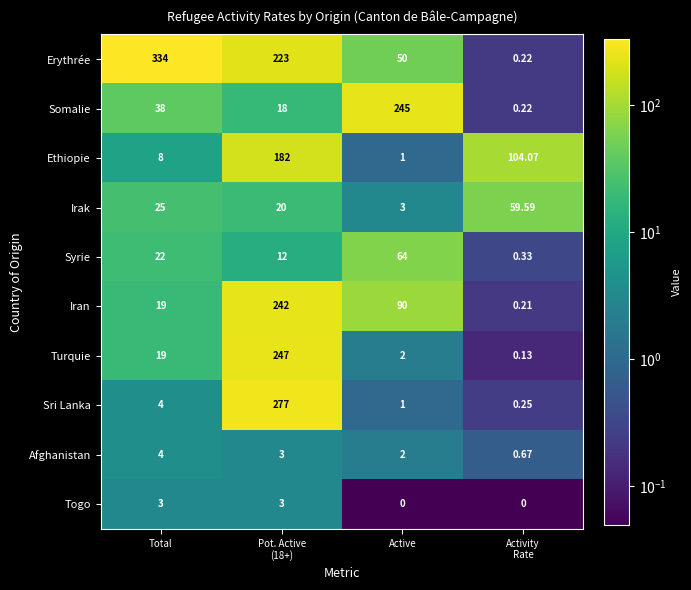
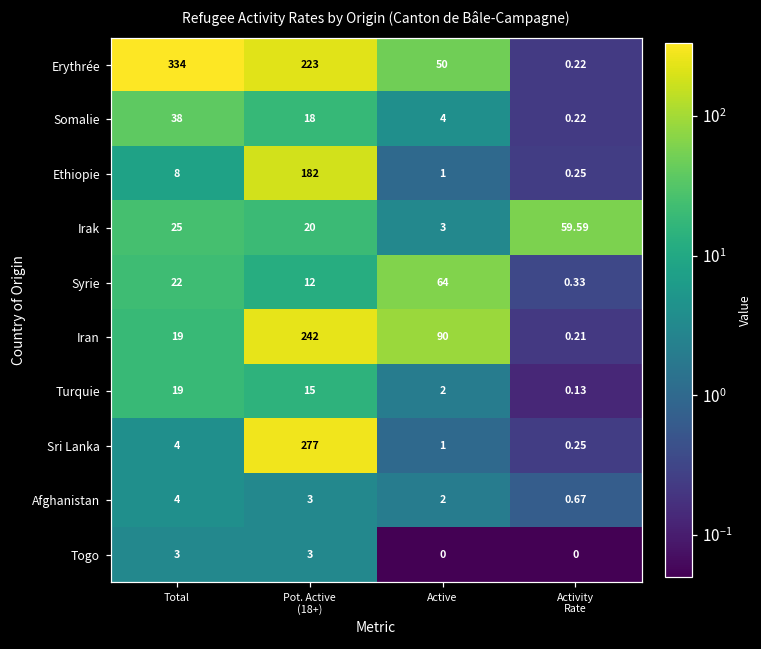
Somalie, Active: 245 -> 4
Ethiopie, Activity Rate: 104.07 -> 0.25
Turquie, Pot. Active (18+): 247 -> 15
